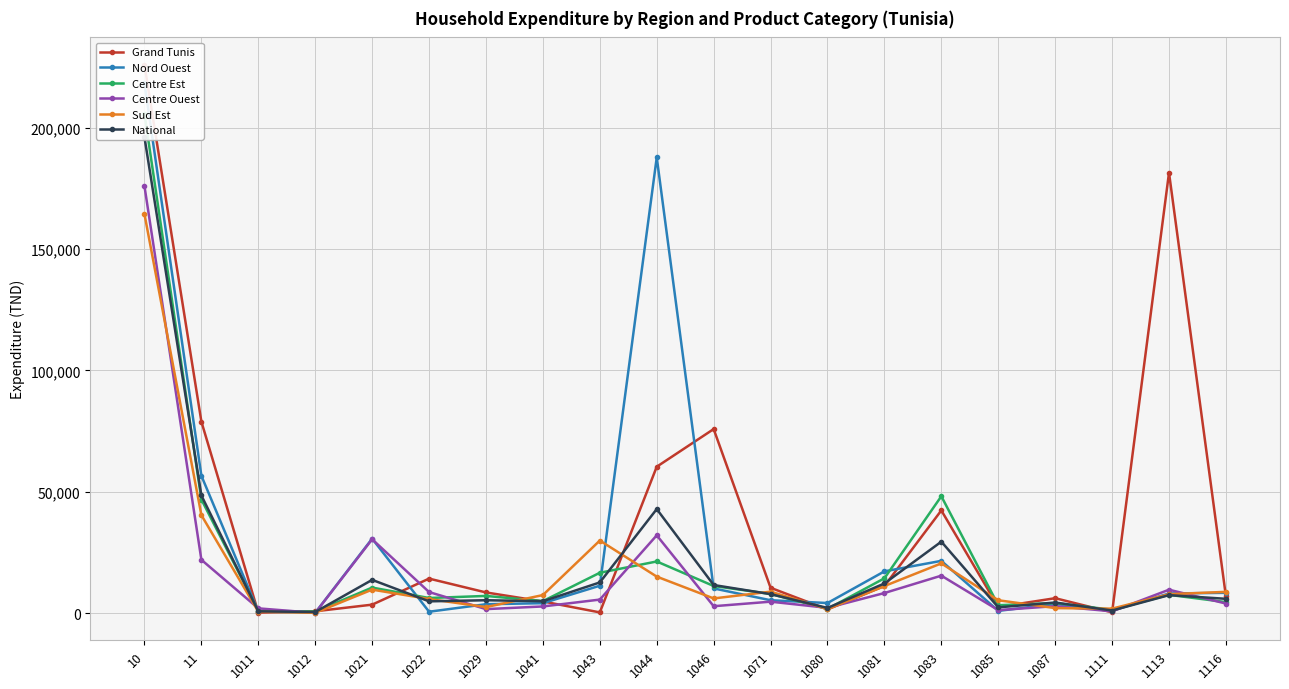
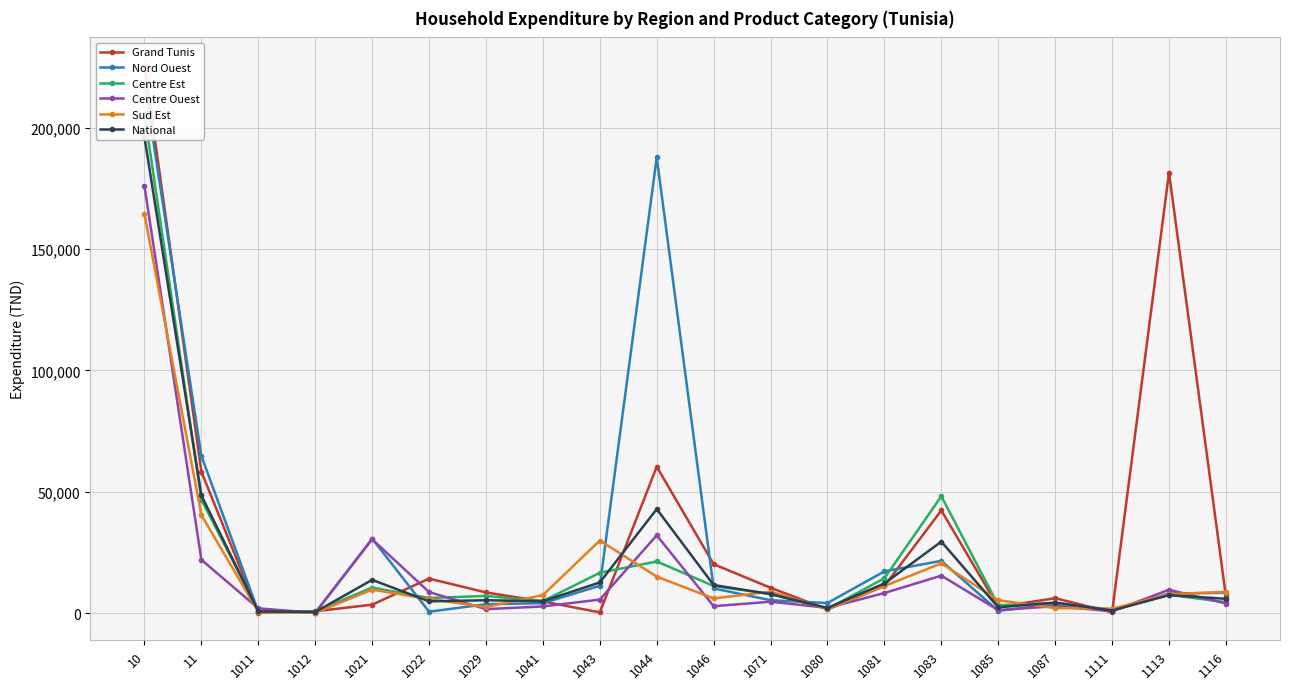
Grand Tunis, 11: 79,000 -> 58,000
Nord Ouest, 11: 57,000 -> 65,000
Grand Tunis, 1046: 76,000 -> 20,000
